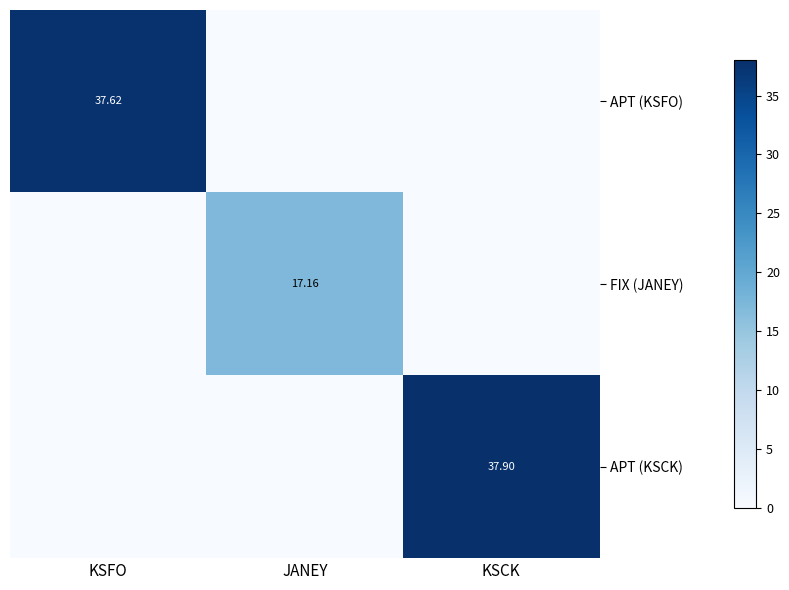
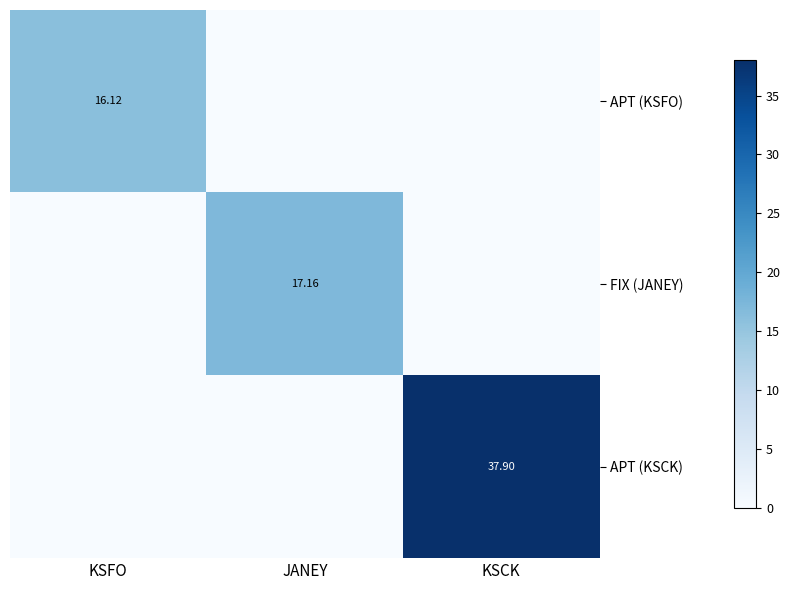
APT (KSFO), KSFO: 37.62 -> 16.12
